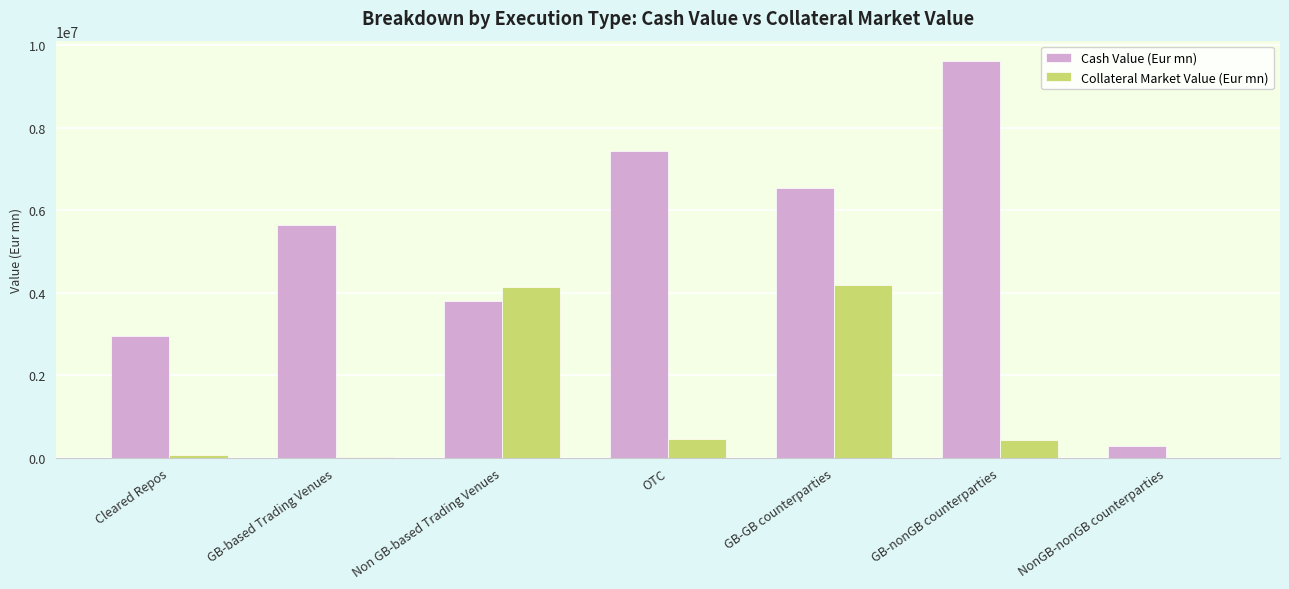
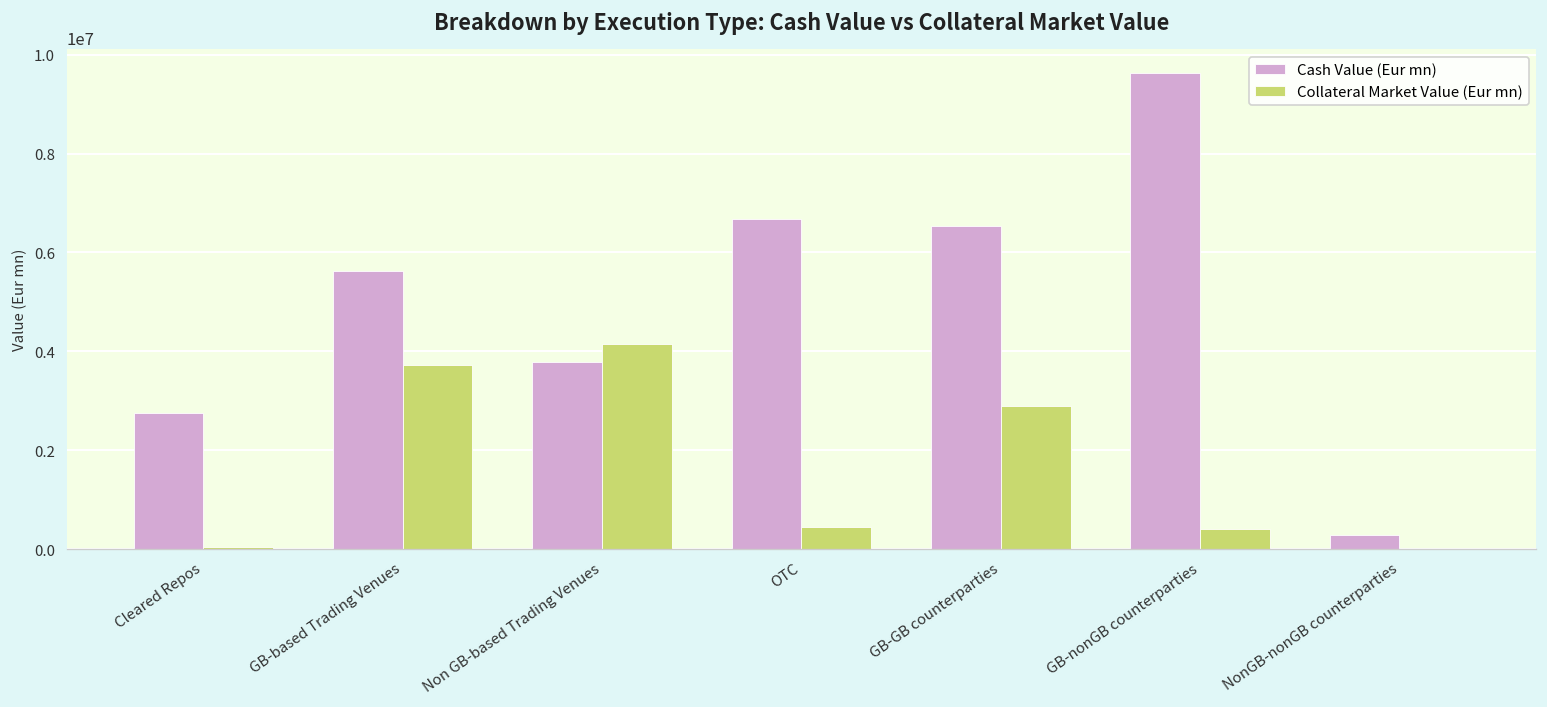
Cash Value (Eur mn), Cleared Repos: 2900000 -> 2700000
Collateral Market Value (Eur mn), GB-based Trading Venues: 0 -> 3700000
Cash Value (Eur mn), OTC: 7400000 -> 6700000
Collateral Market Value (Eur mn), GB-GB counterparties: 4200000 -> 2900000
